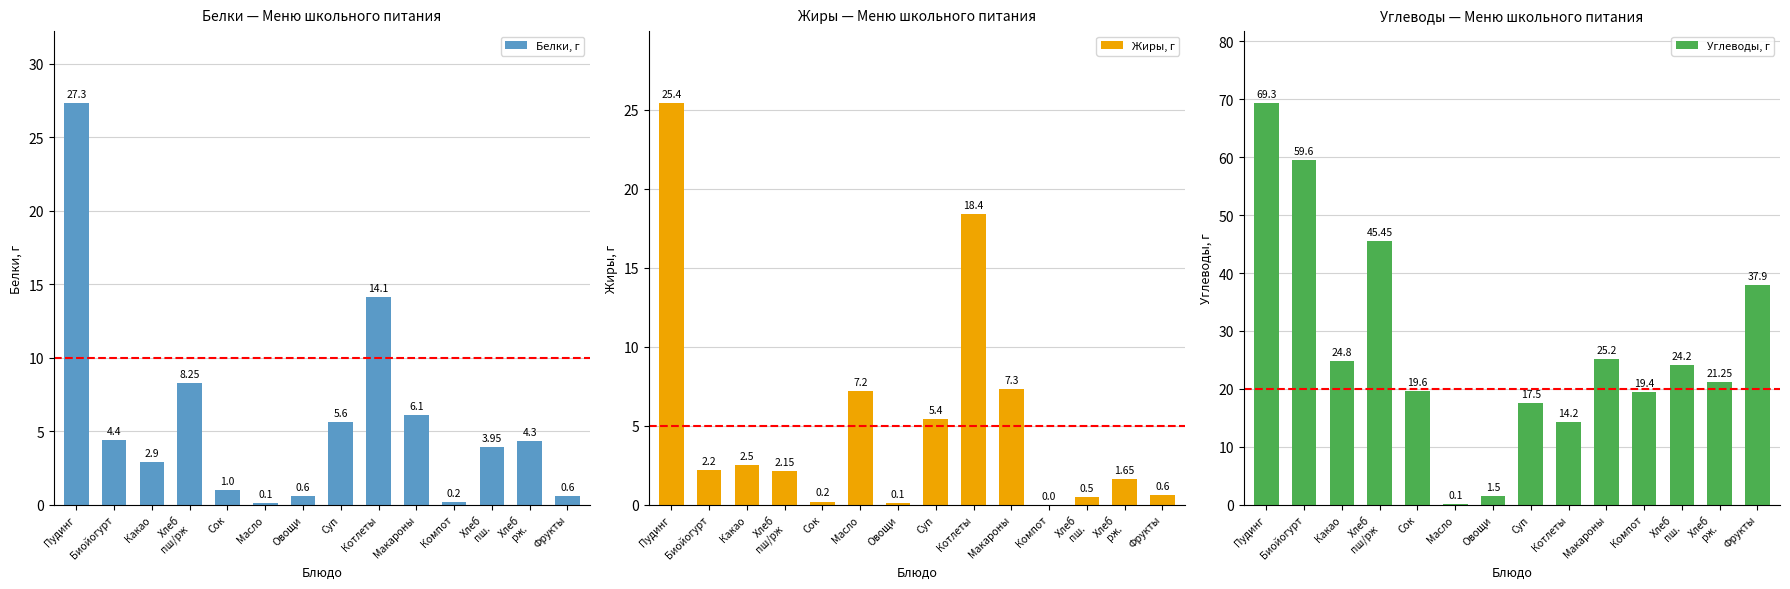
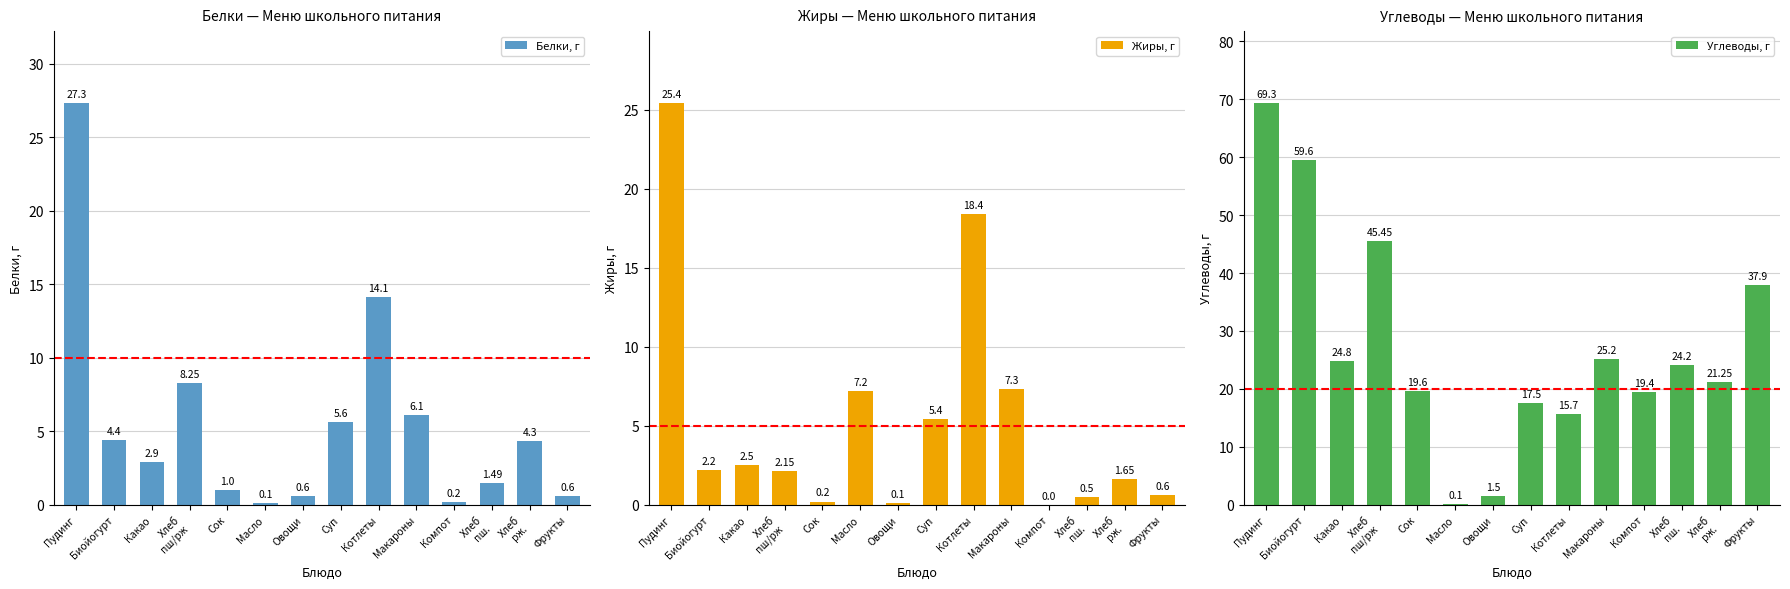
Белки — Меню школьного питания, Хлеб пш.: 3.95 -> 1.49
Углеводы — Меню школьного питания, Котлеты: 14.2 -> 15.7
